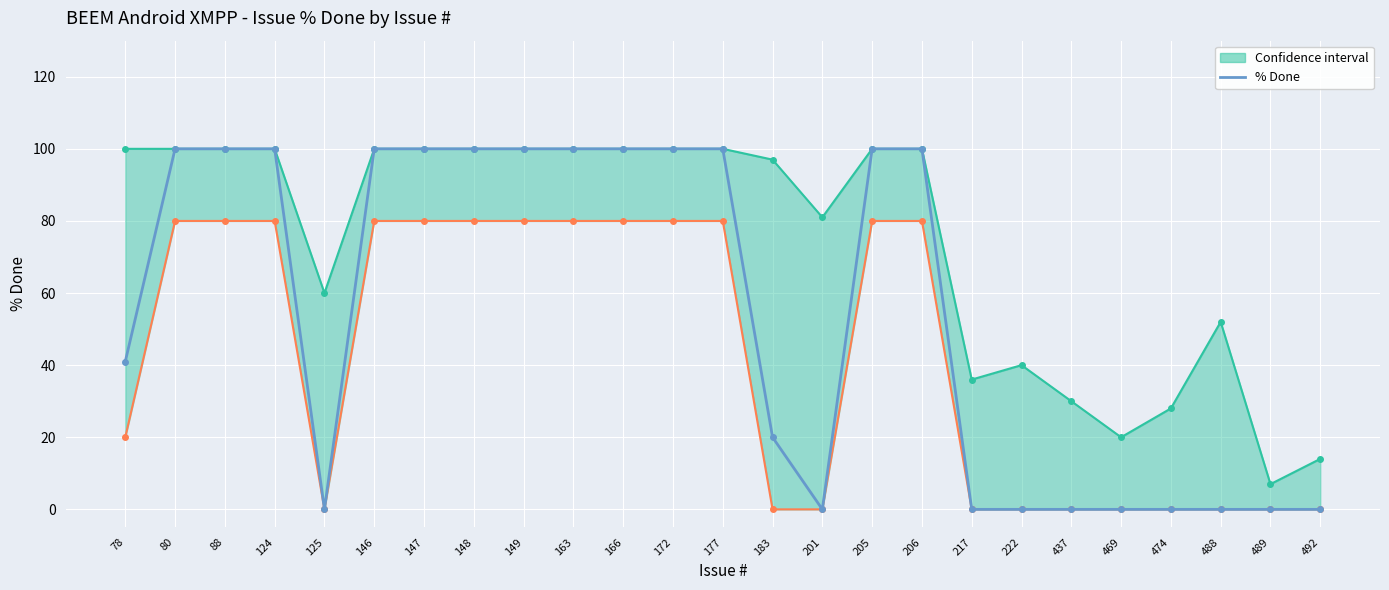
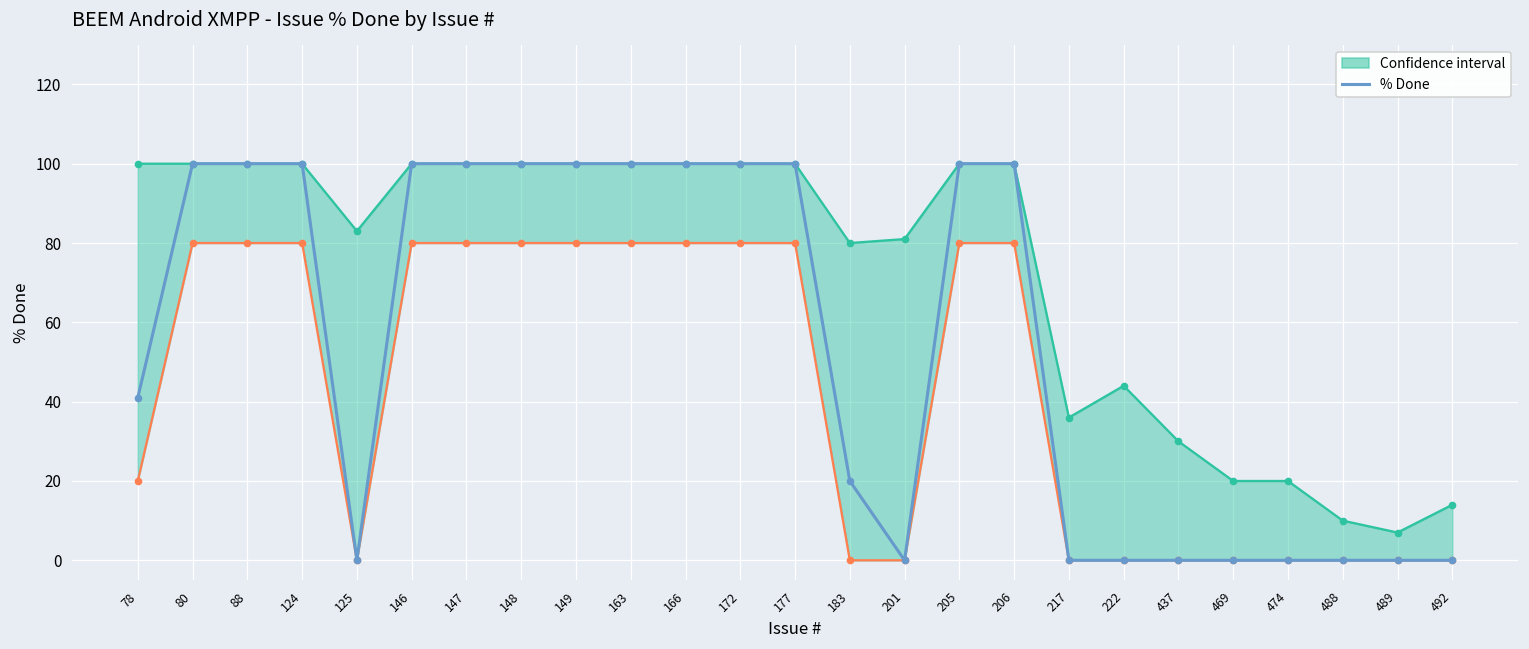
Confidence interval, 125: 60 -> 83
Confidence interval, 183: 97 -> 80
Confidence interval, 222: 40 -> 44
Confidence interval, 474: 28 -> 20
Confidence interval, 488: 52 -> 10
